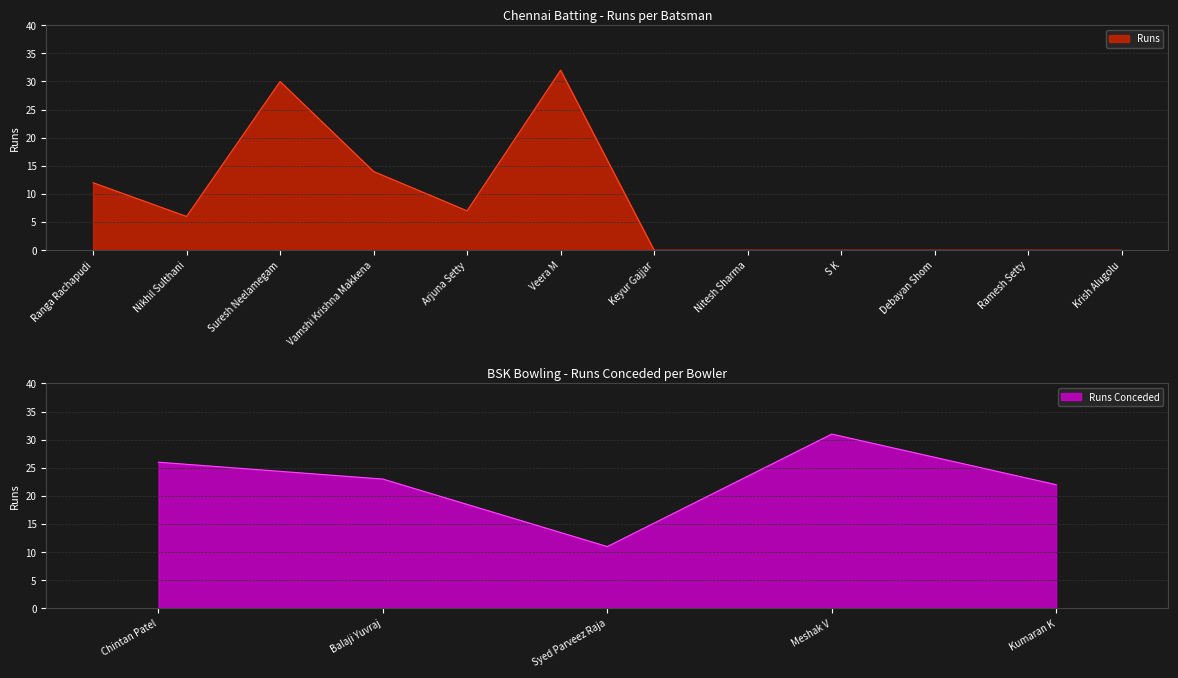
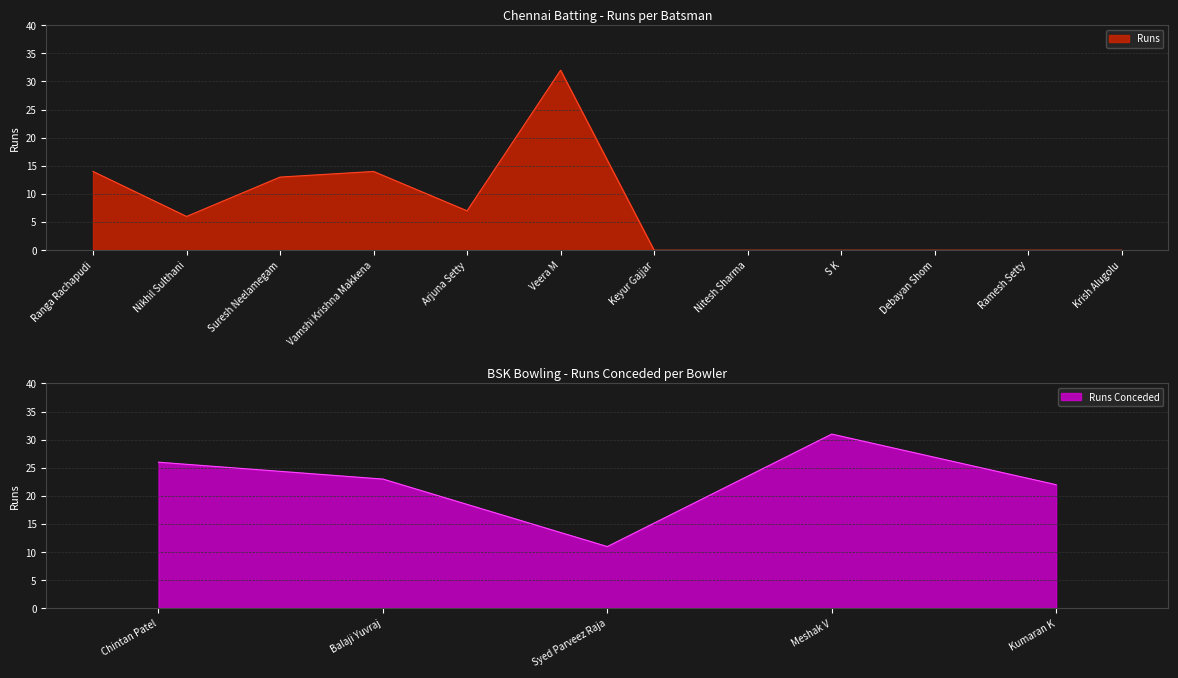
Chennai Batting - Runs per Batsman, Ranga Rachapudi: 12 -> 14
Chennai Batting - Runs per Batsman, Suresh Neelamegam: 30 -> 13
